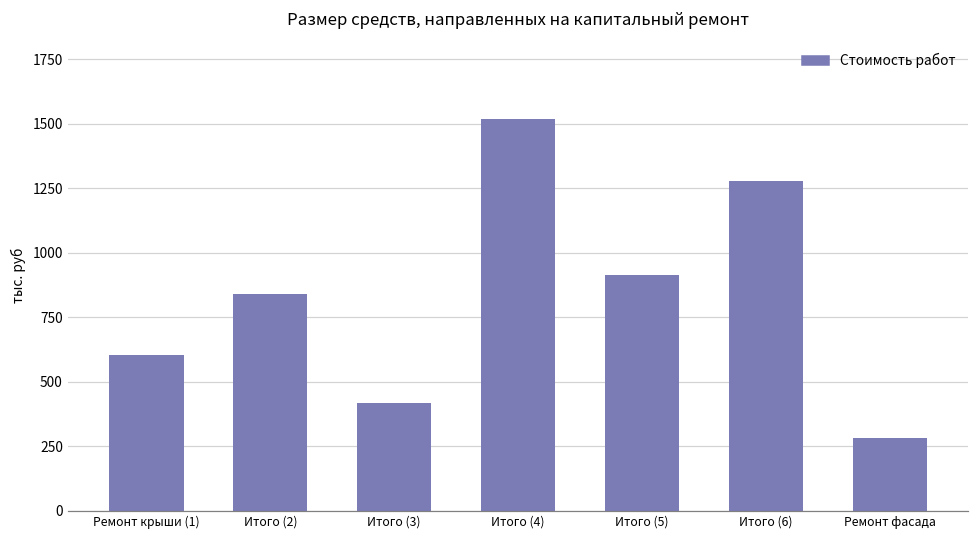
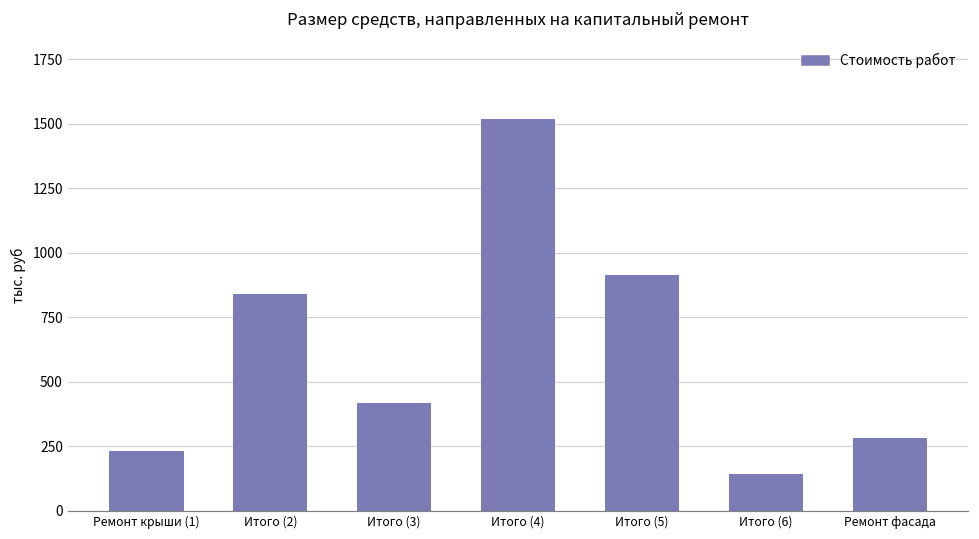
Ремонт крыши (1): 600 -> 230
Итого (6): 1280 -> 140
